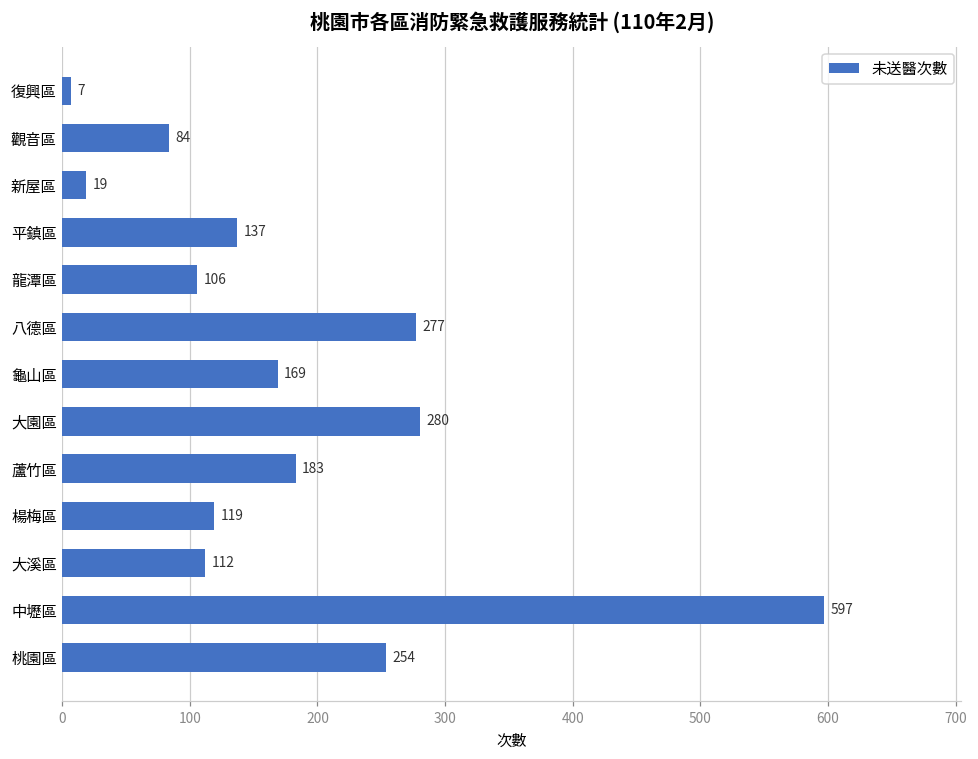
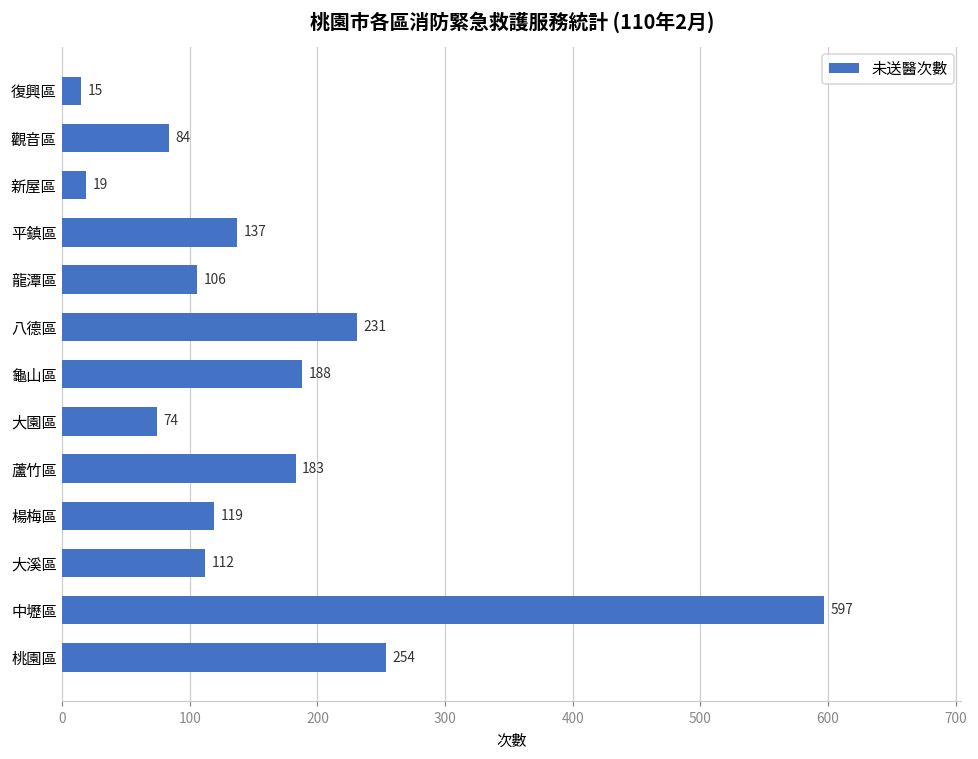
復興區: 7 -> 15
八德區: 277 -> 231
龜山區: 169 -> 188
大園區: 280 -> 74
